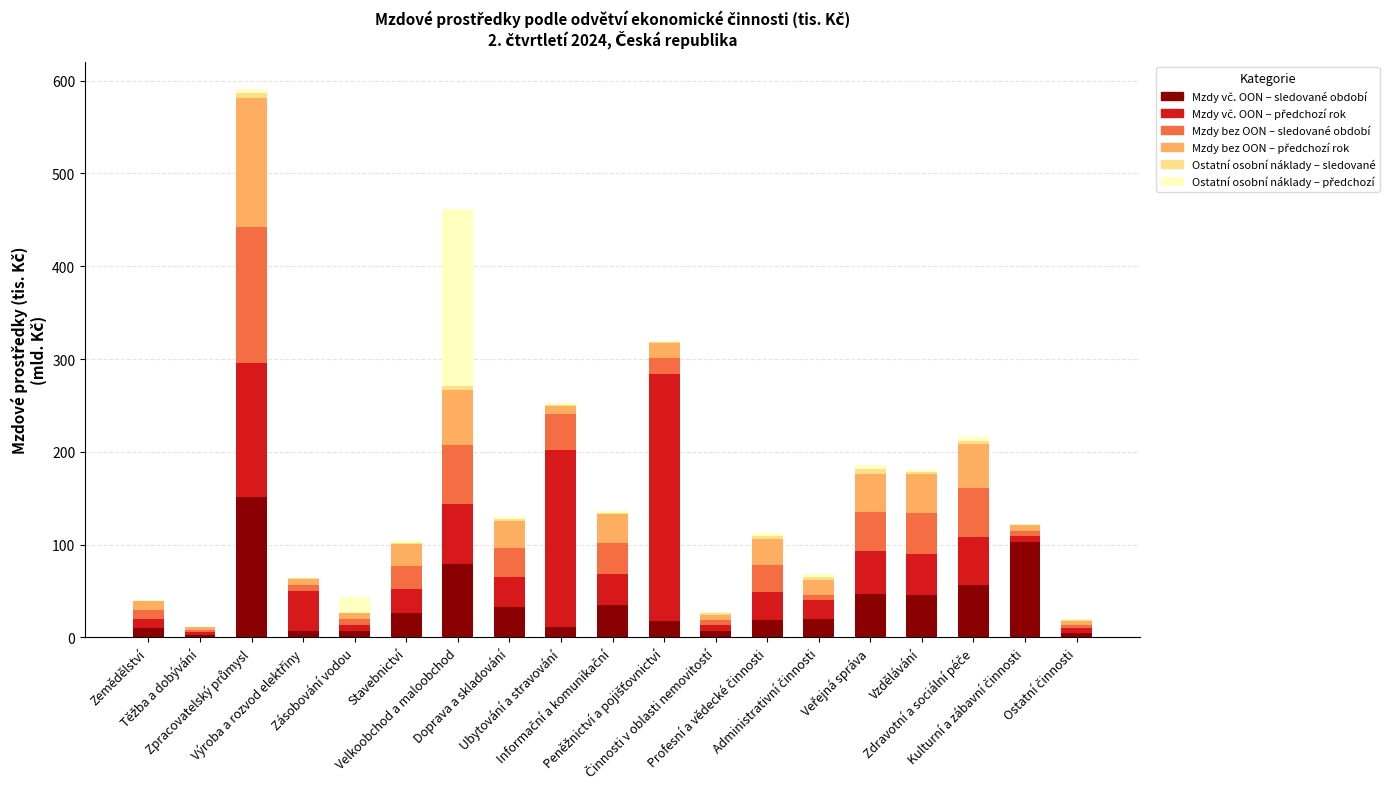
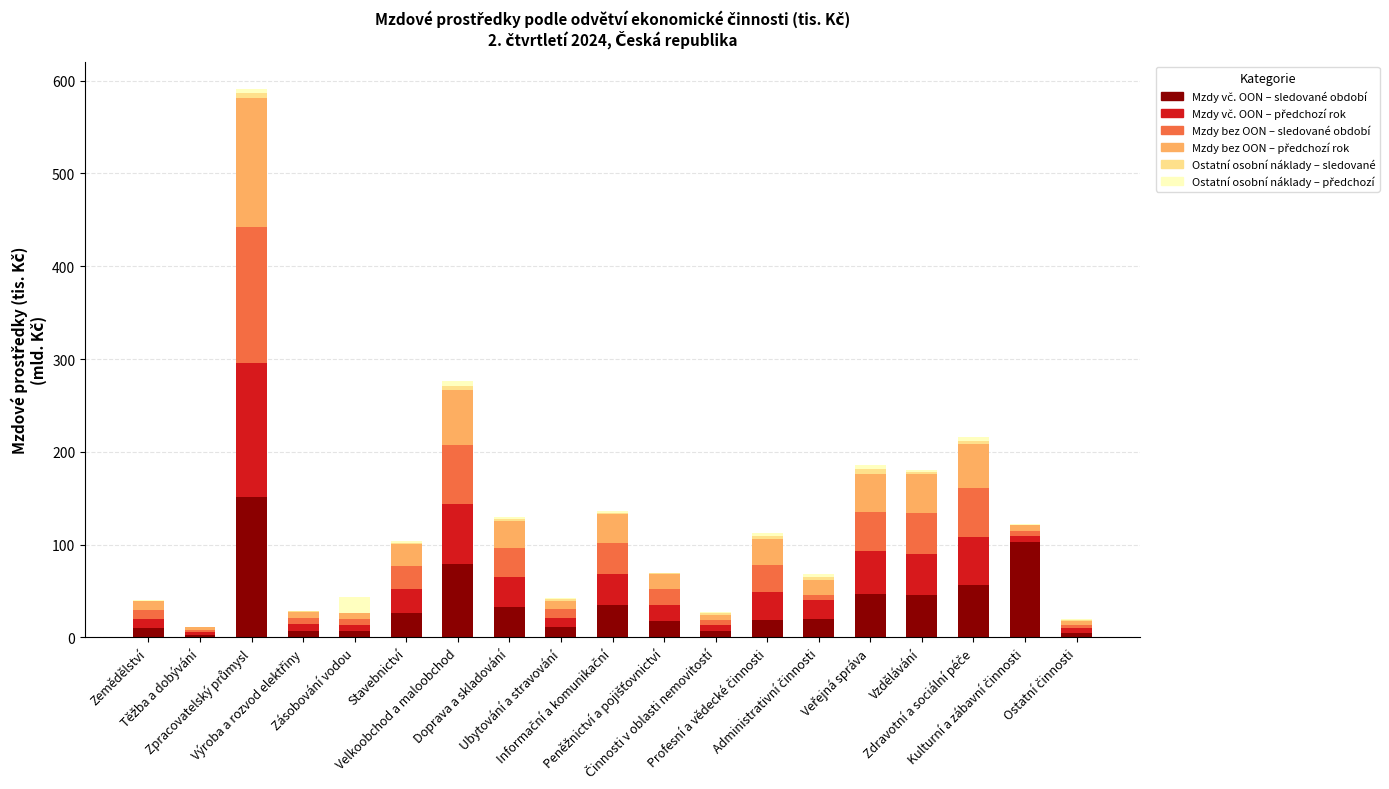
Mzdy vč. OON – předchozí rok, Výroba a rozvod elektřiny: 40 -> 10
Ostatní osobní náklady – předchozí, Velkoobchod a maloobchod: 190 -> 0
Mzdy vč. OON – předchozí rok, Ubytování a stravování: 190 -> 10
Mzdy bez OON – sledované období, Ubytování a stravování: 40 -> 10
Mzdy vč. OON – předchozí rok, Peněžnictví a pojišťovnictví: 270 -> 20
